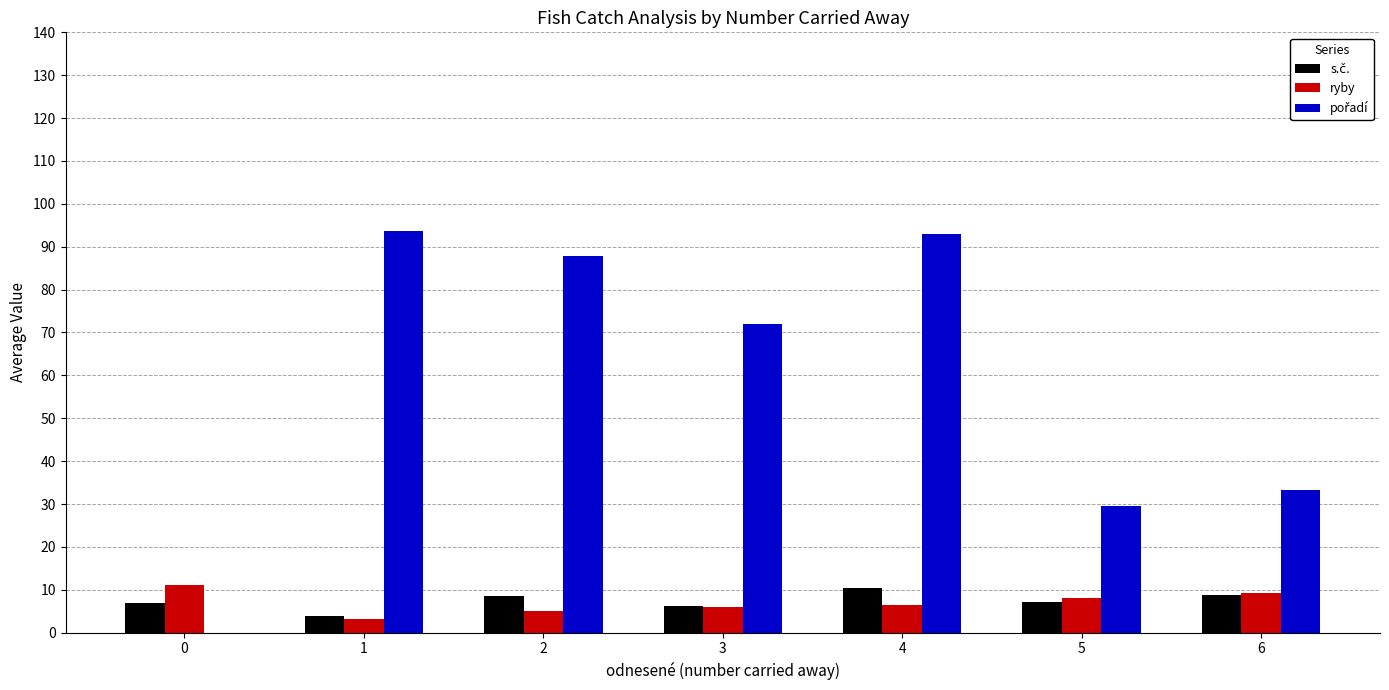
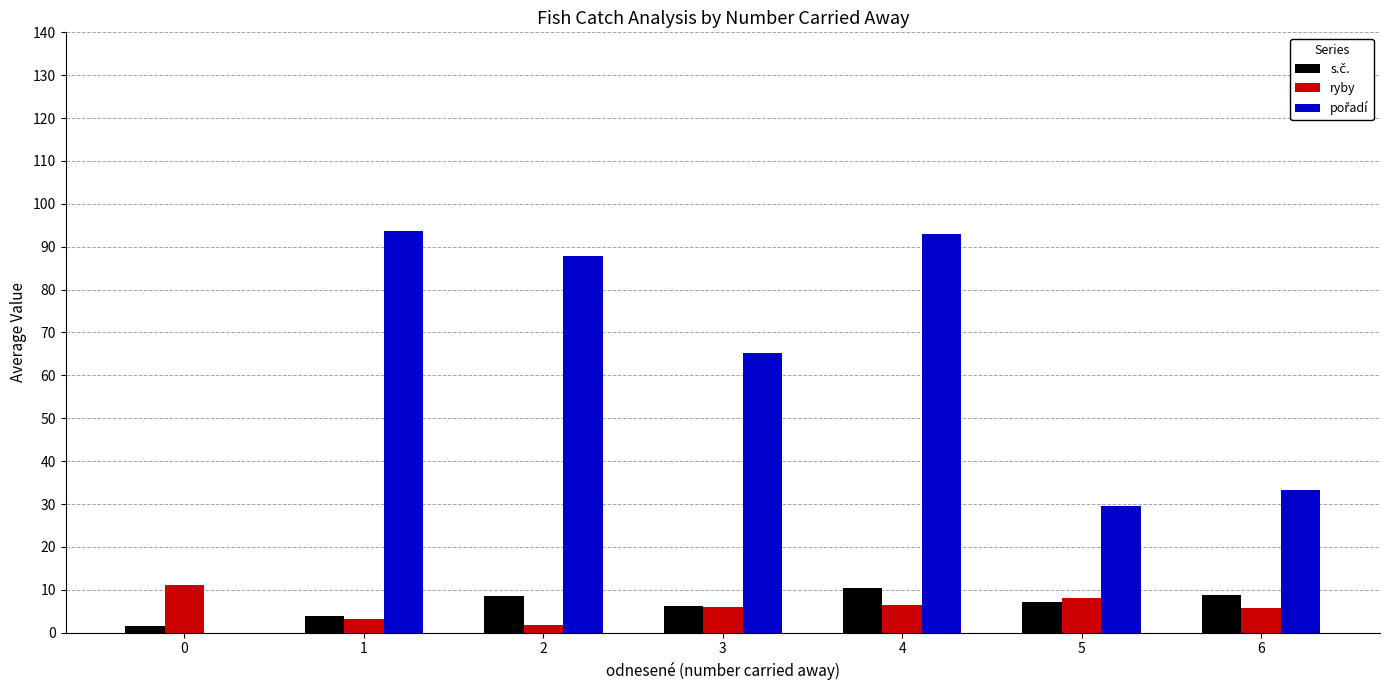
s.č., 0: 7 -> 2
ryby, 2: 5 -> 2
pořadí, 3: 72 -> 65
ryby, 6: 9 -> 6
